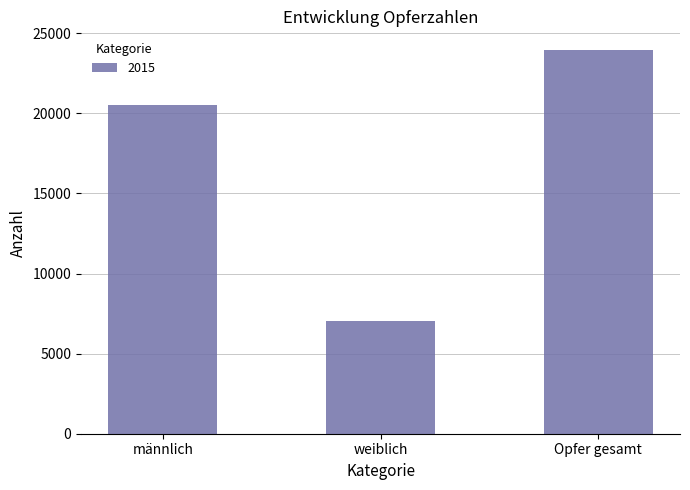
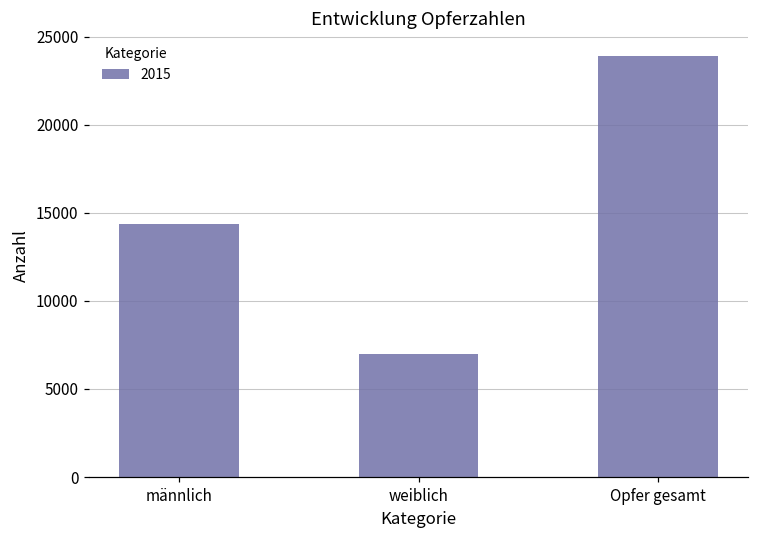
männlich: 20500 -> 14300
